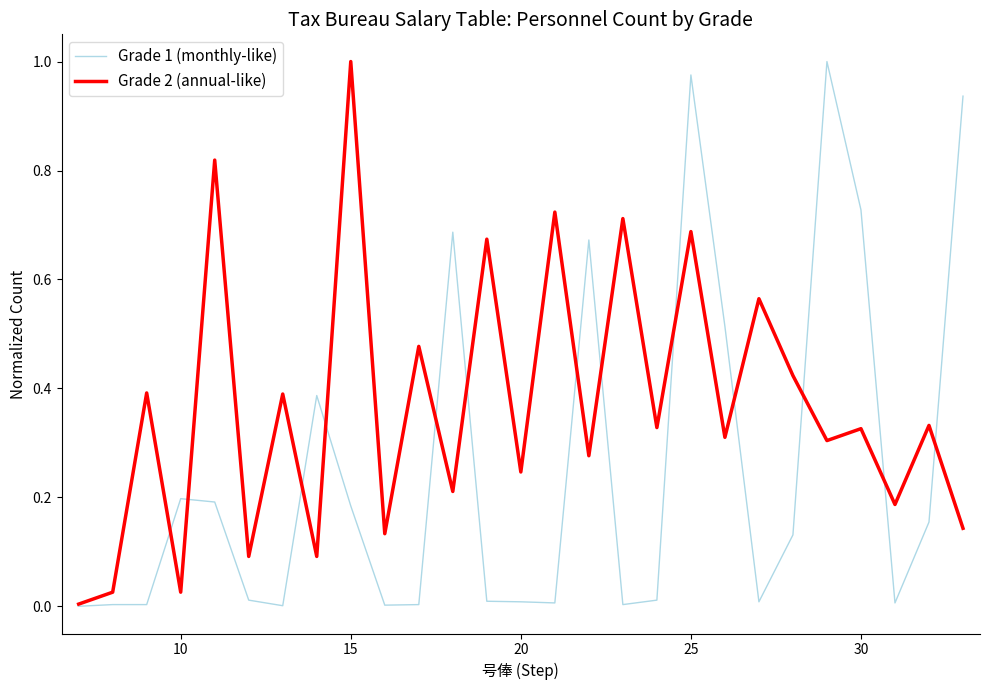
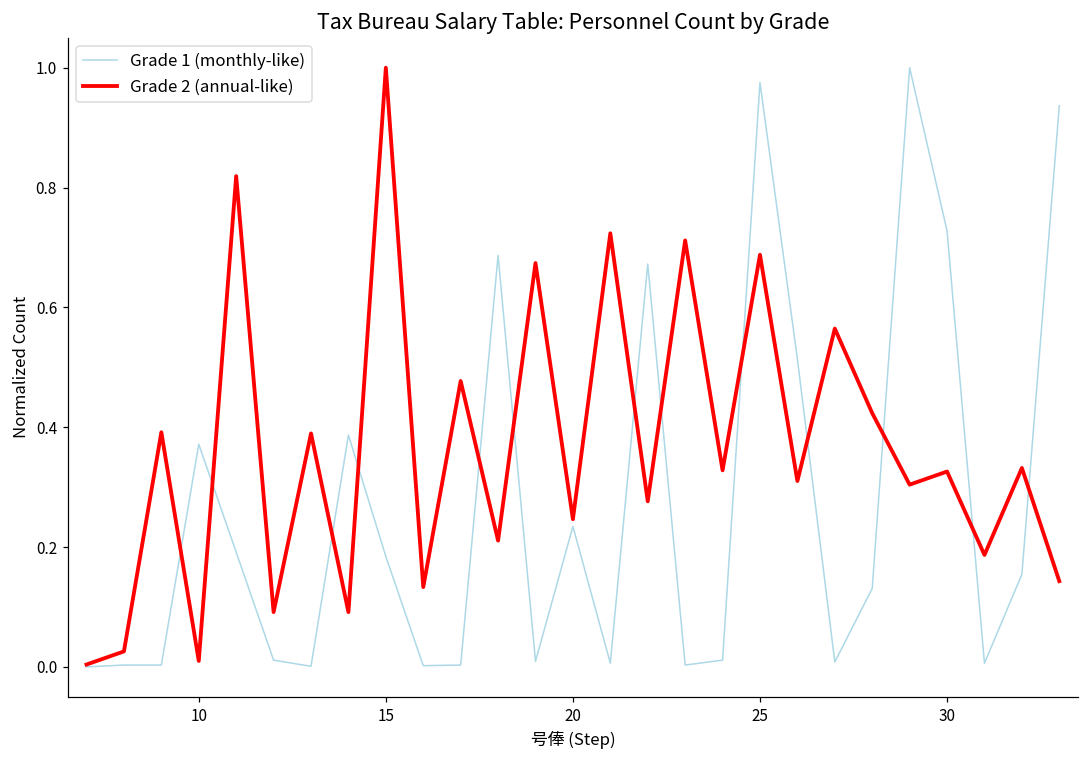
Grade 1 (monthly-like), 10: 0.20 -> 0.37
Grade 2 (annual-like), 10: 0.03 -> 0.01
Grade 1 (monthly-like), 20: 0.01 -> 0.23
